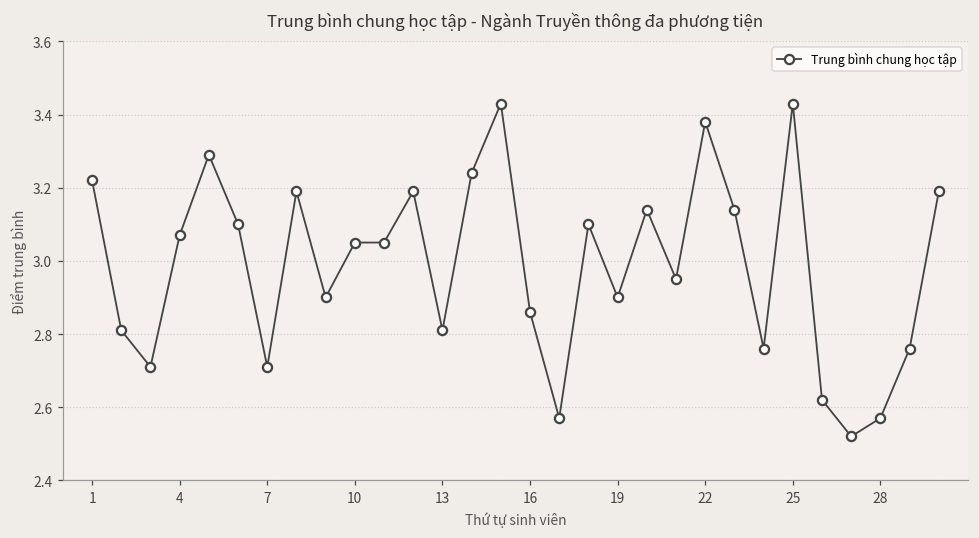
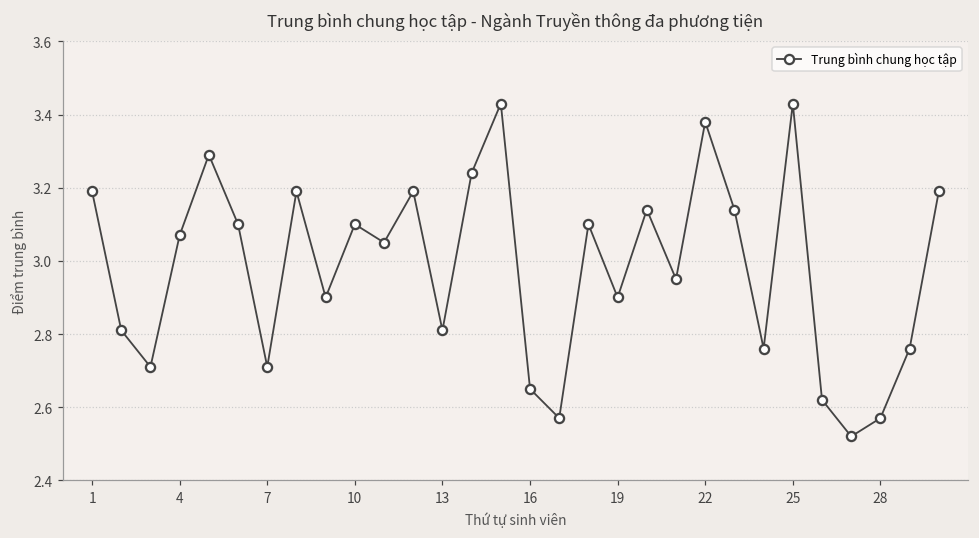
1: 3.22 -> 3.19
10: 3.05 -> 3.10
16: 2.86 -> 2.65
